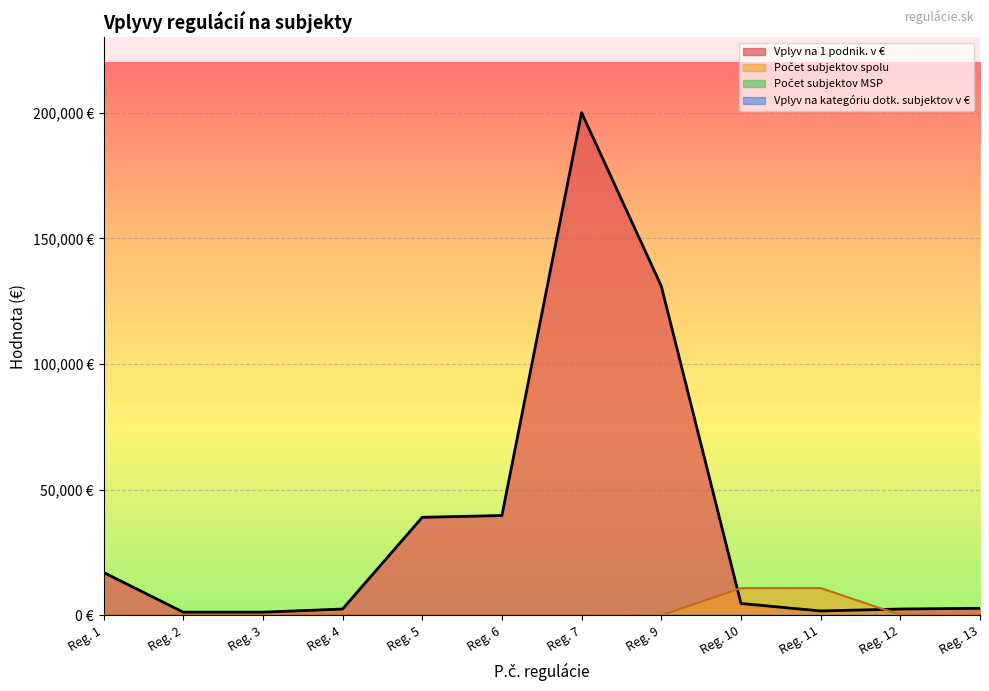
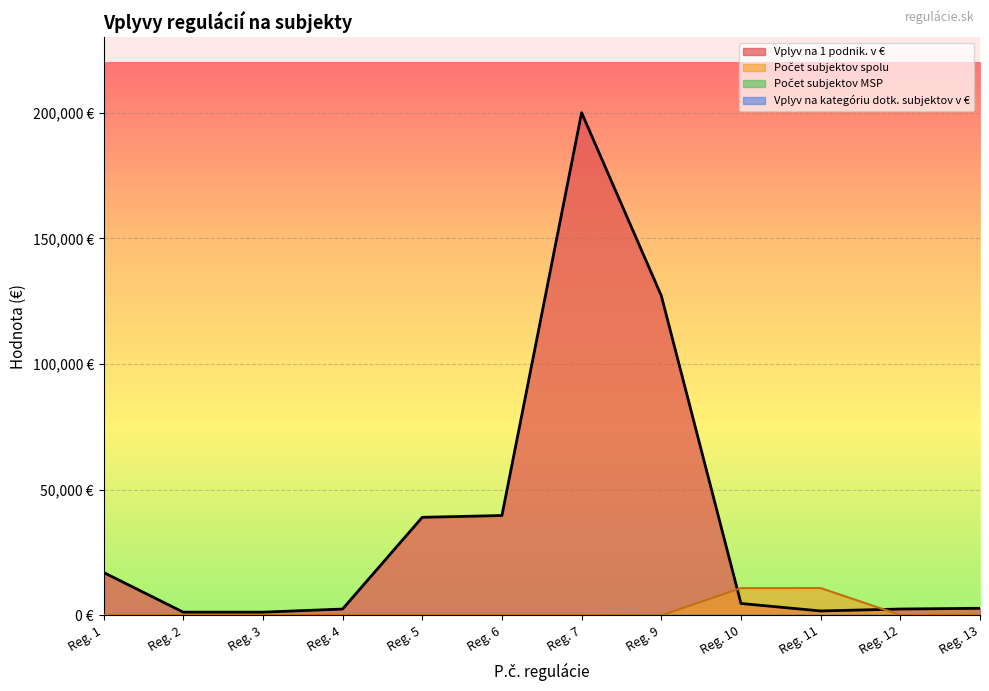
Vplyv na 1 podnik. v €, Reg. 9: 131,000 € -> 127,000 €
